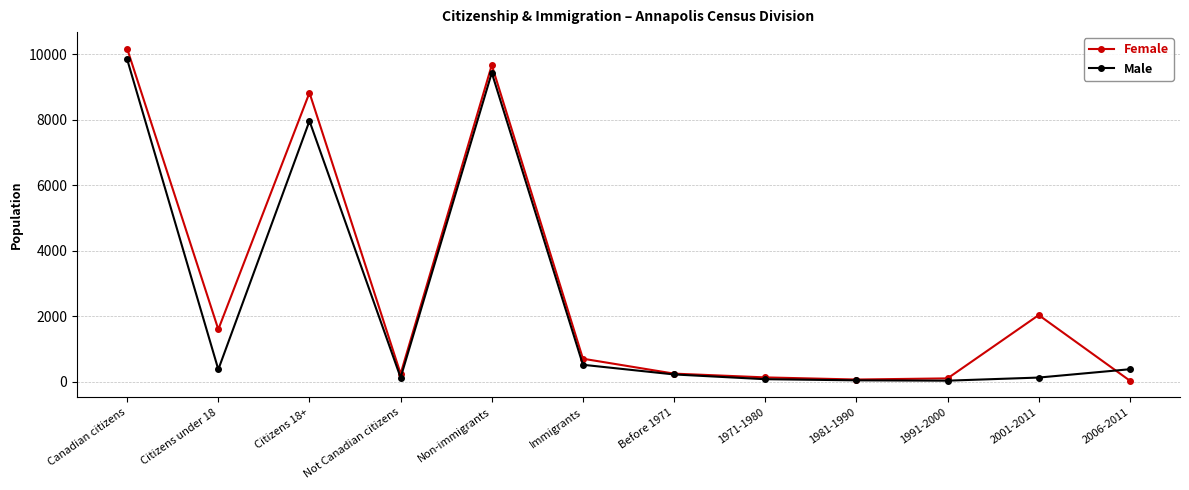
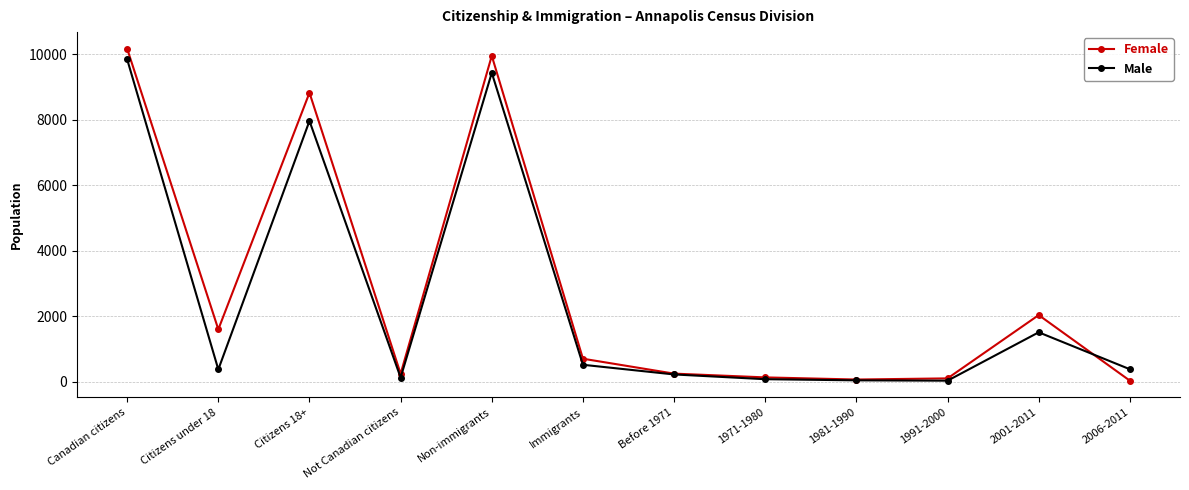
Female, Non-immigrants: 9700 -> 9900
Male, 2001-2011: 100 -> 1500
